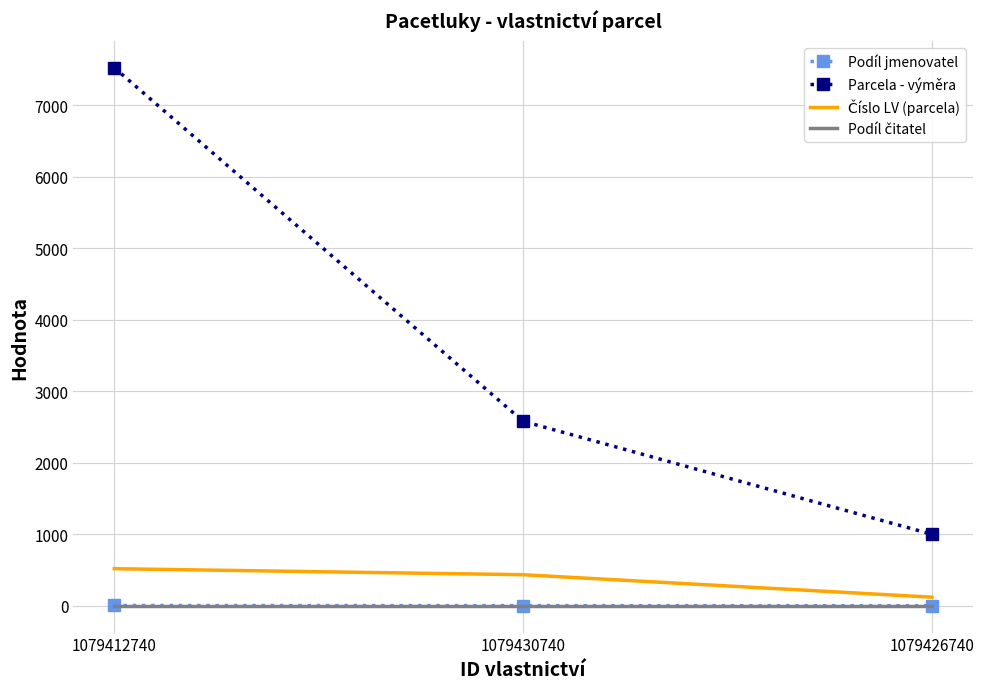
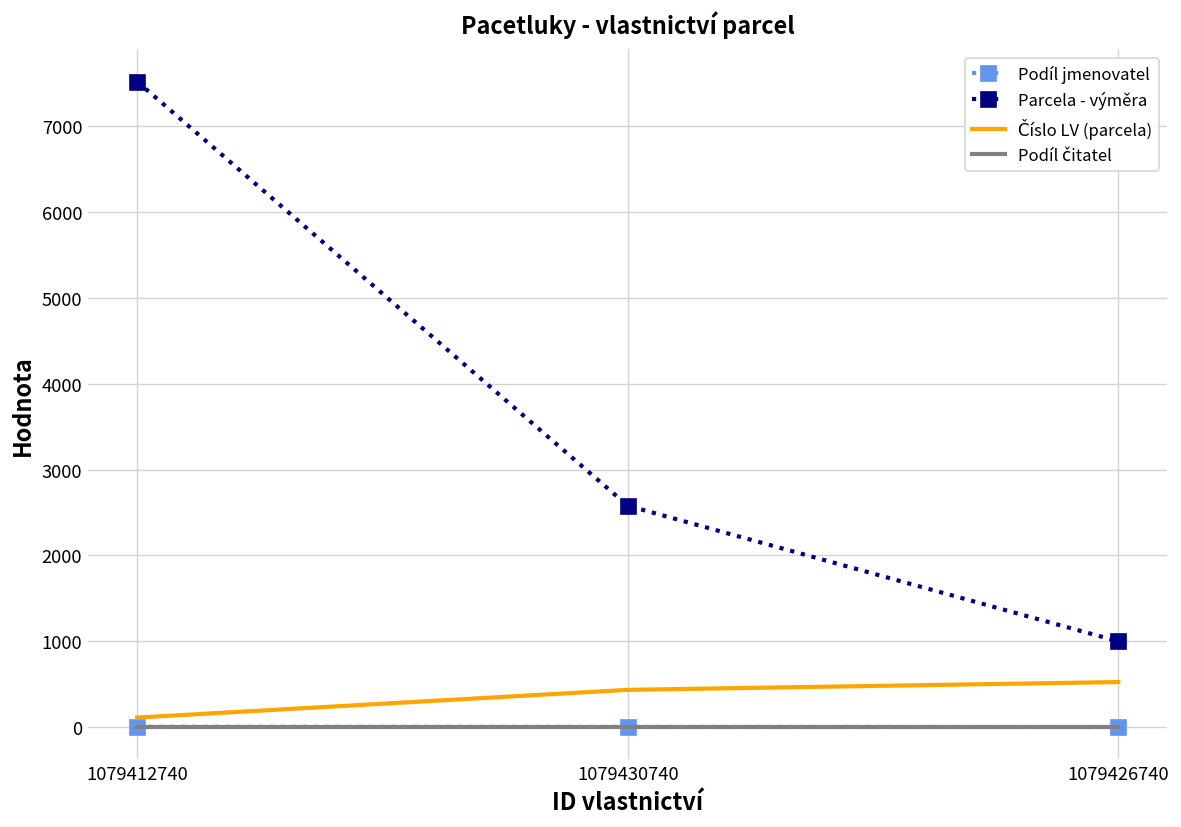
Číslo LV (parcela), 1079412740: 500 -> 100
Číslo LV (parcela), 1079426740: 100 -> 500
